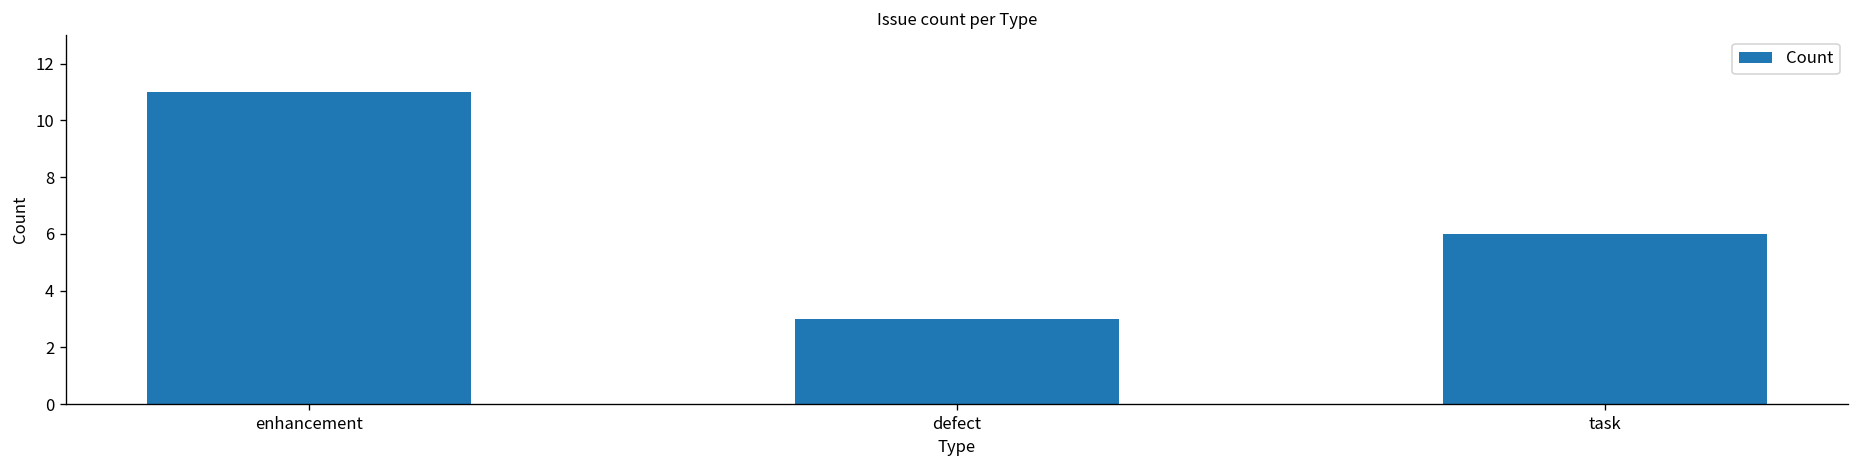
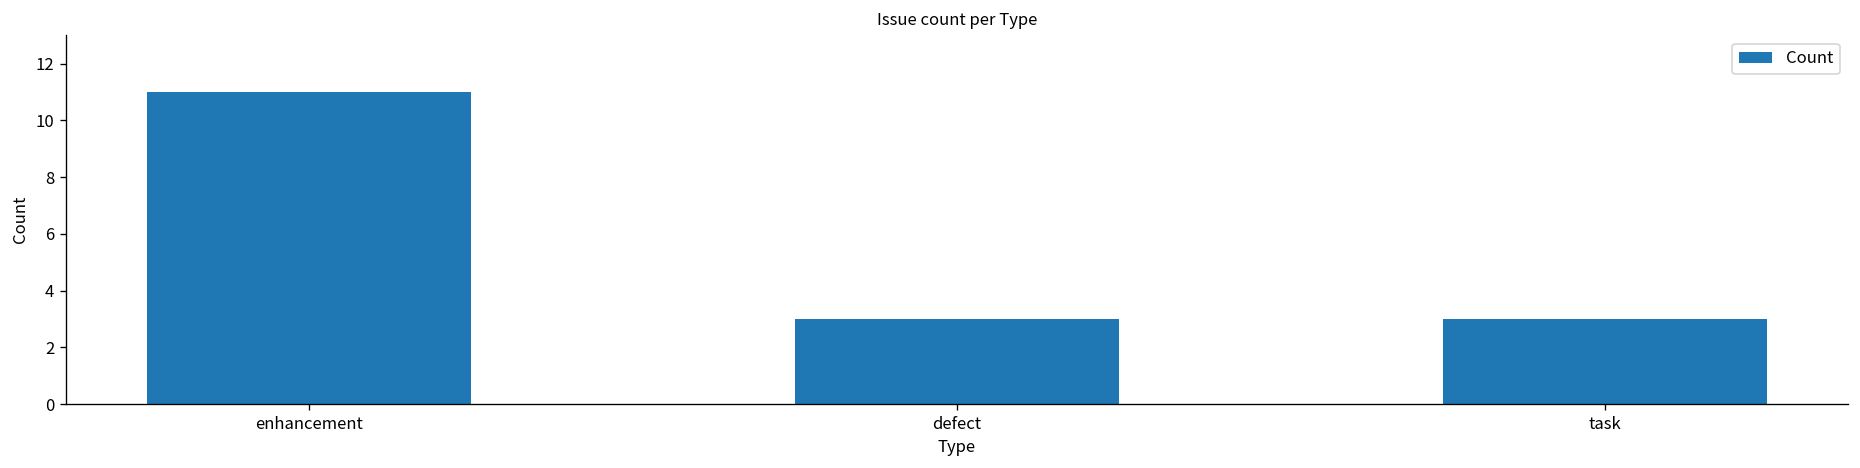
task: 6 -> 3
